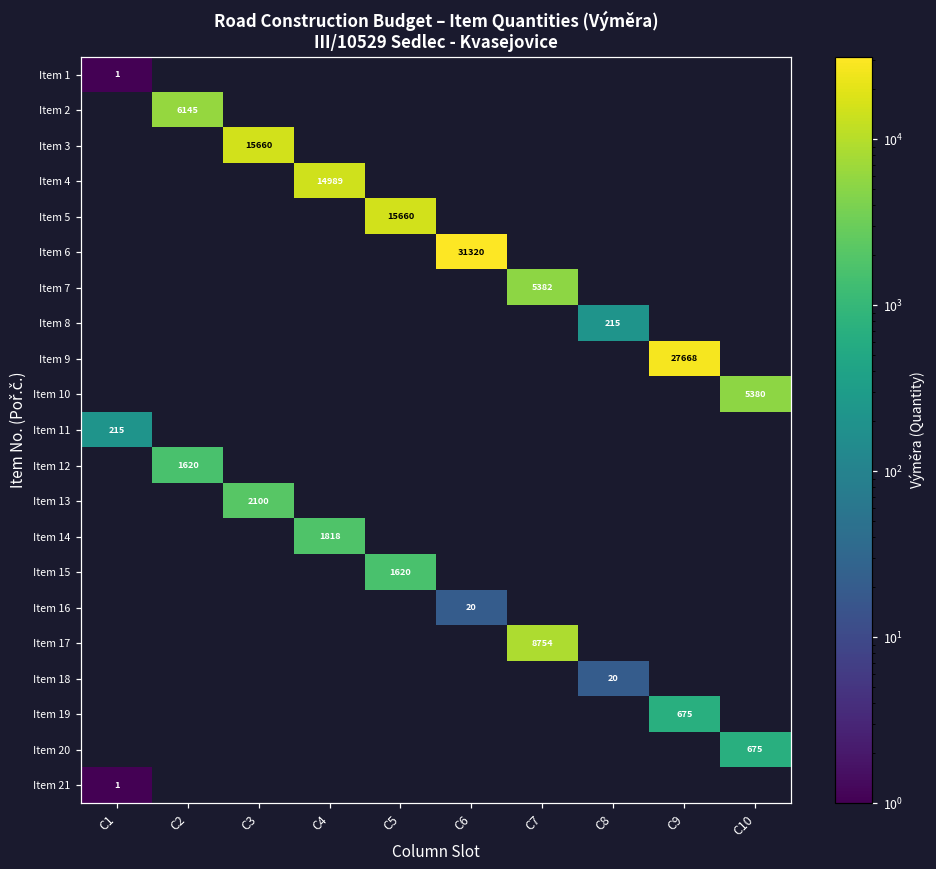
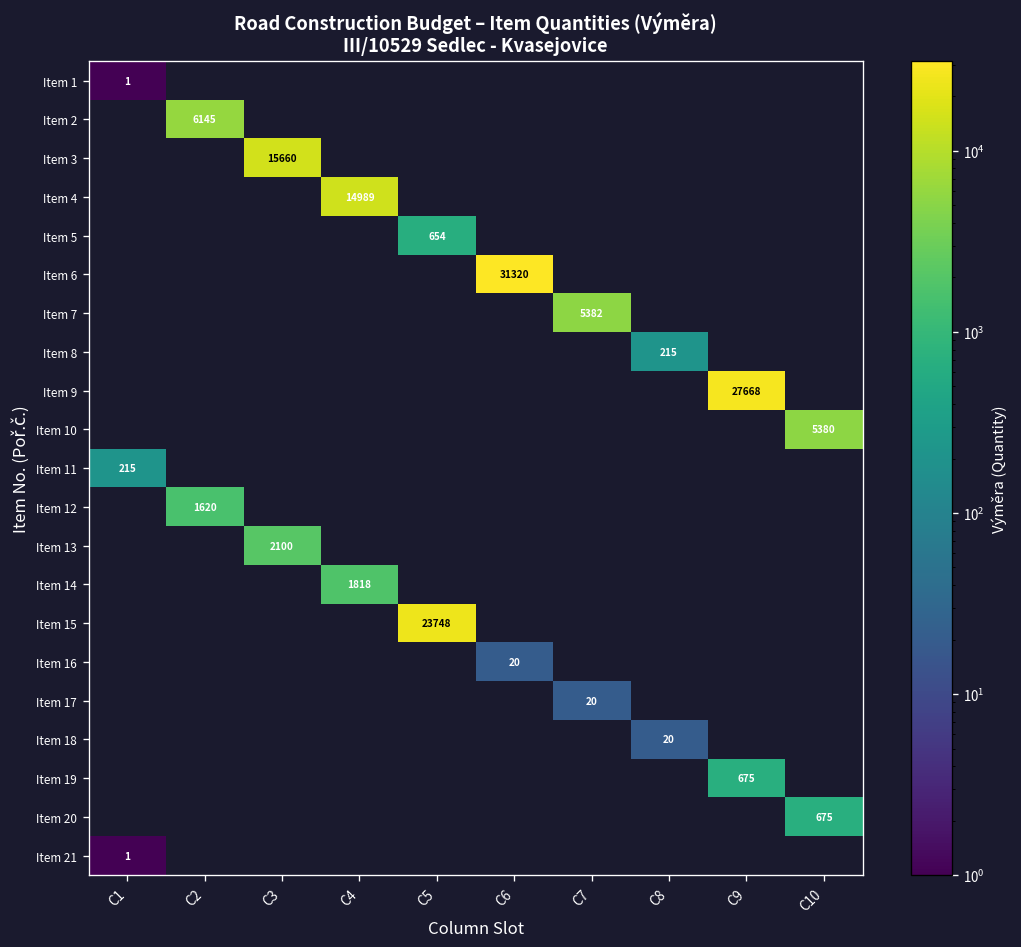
Item 5, C5: 15660 -> 654
Item 15, C5: 1620 -> 23748
Item 17, C7: 8754 -> 20
